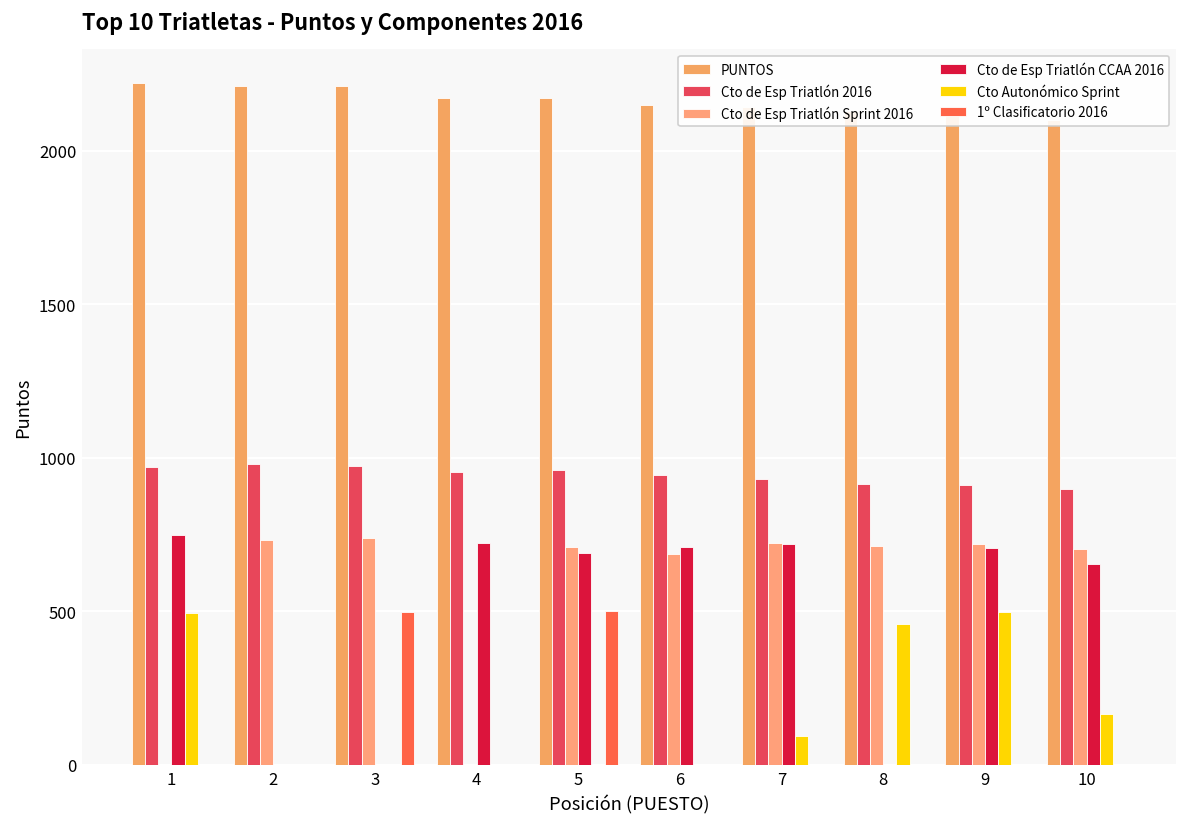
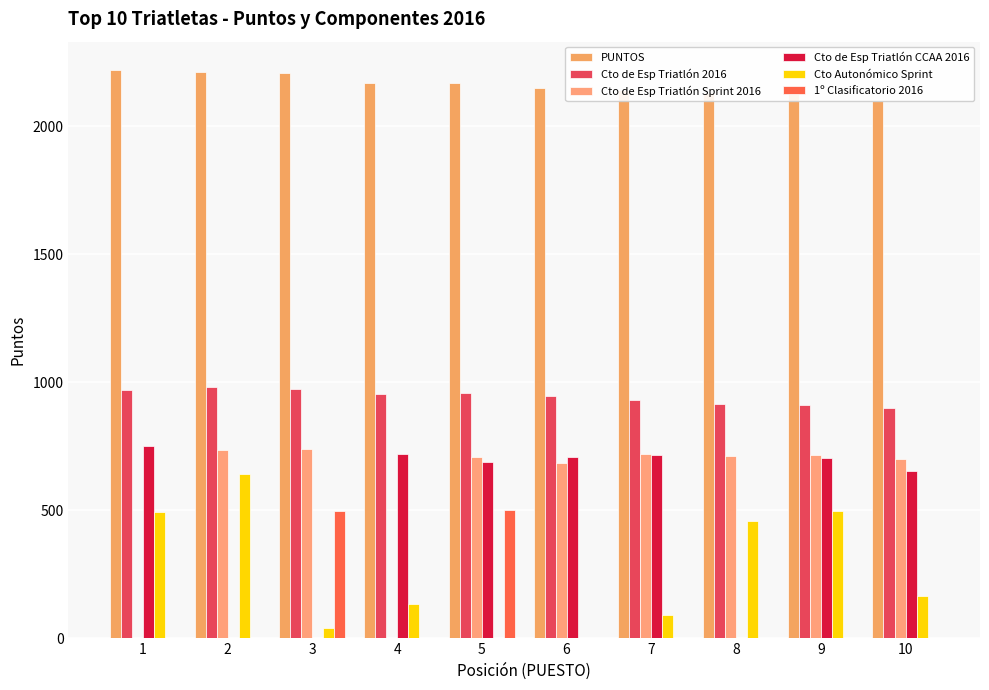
Cto Autonómico Sprint, 2: 0 -> 640
Cto Autonómico Sprint, 3: 0 -> 40
Cto Autonómico Sprint, 4: 0 -> 140
